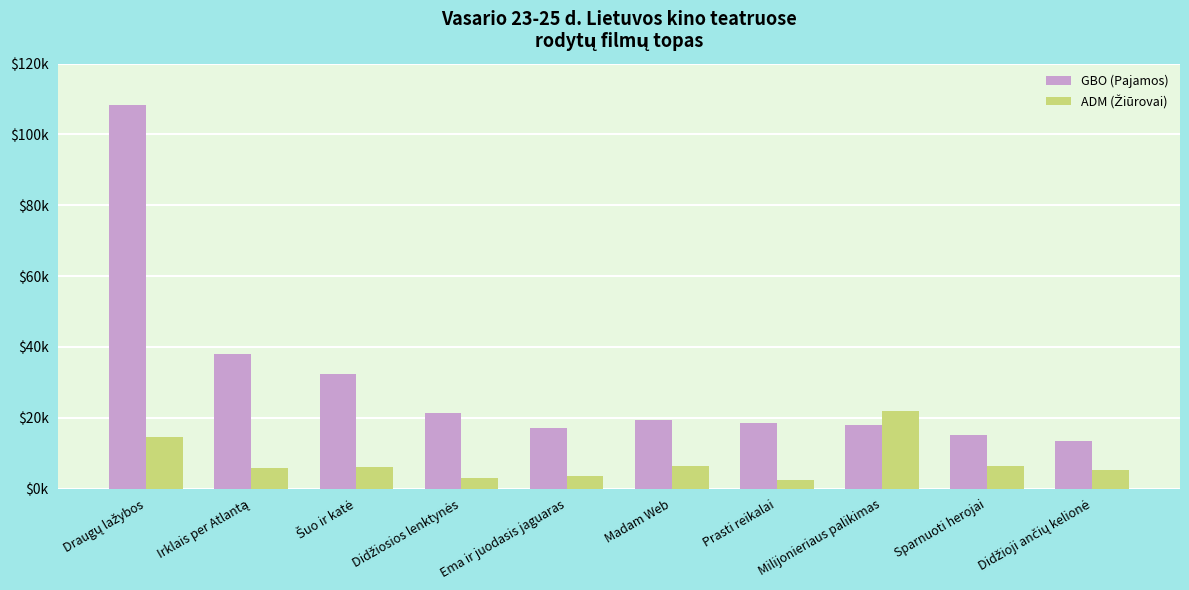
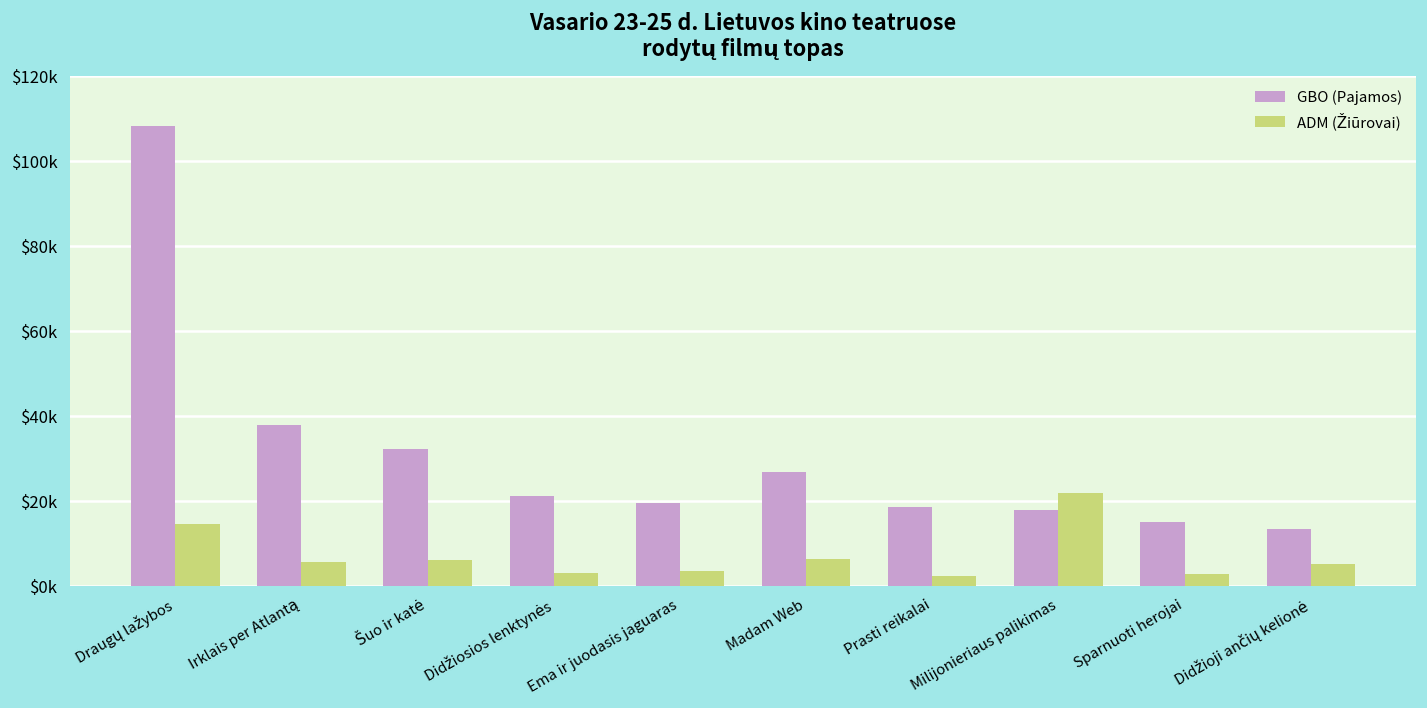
GBO (Pajamos), Ema ir juodasis jaguaras: $17000 -> $20000
GBO (Pajamos), Madam Web: $19000 -> $27000
ADM (Žiūrovai), Sparnuoti herojai: $6000 -> $3000
